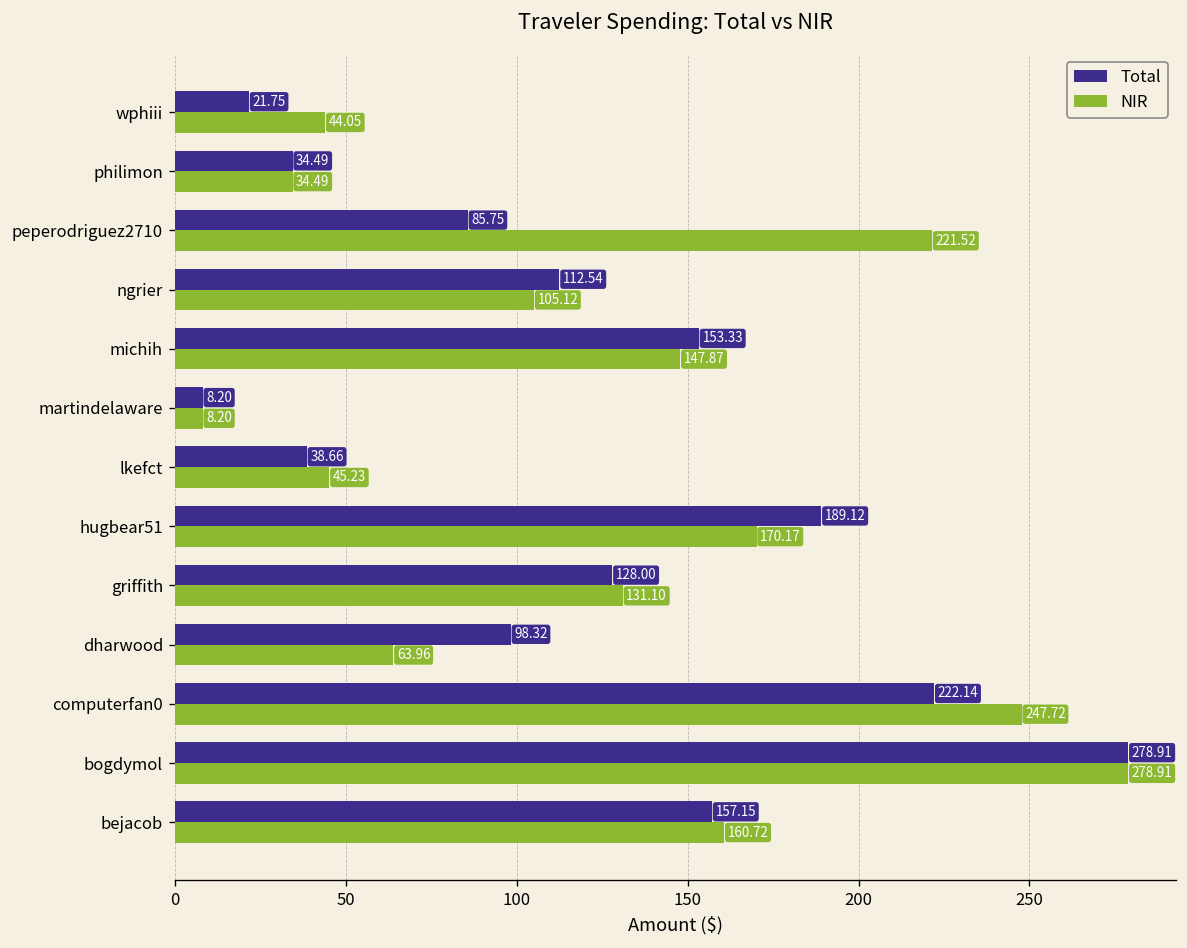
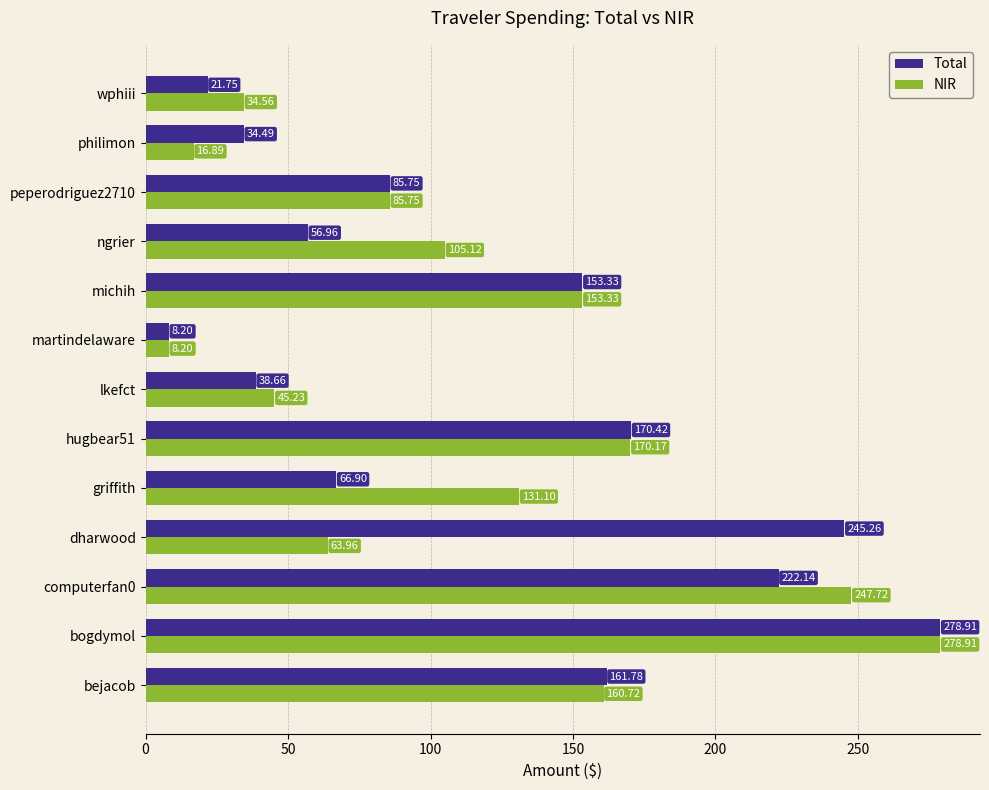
NIR, wphiii: 44.05 -> 34.56
NIR, philimon: 34.49 -> 16.89
NIR, peperodriguez2710: 221.52 -> 85.75
Total, ngrier: 112.54 -> 56.96
NIR, michih: 147.87 -> 153.33
Total, hugbear51: 189.12 -> 170.42
Total, griffith: 128.00 -> 66.90
Total, dharwood: 98.32 -> 245.26
Total, bejacob: 157.15 -> 161.78
